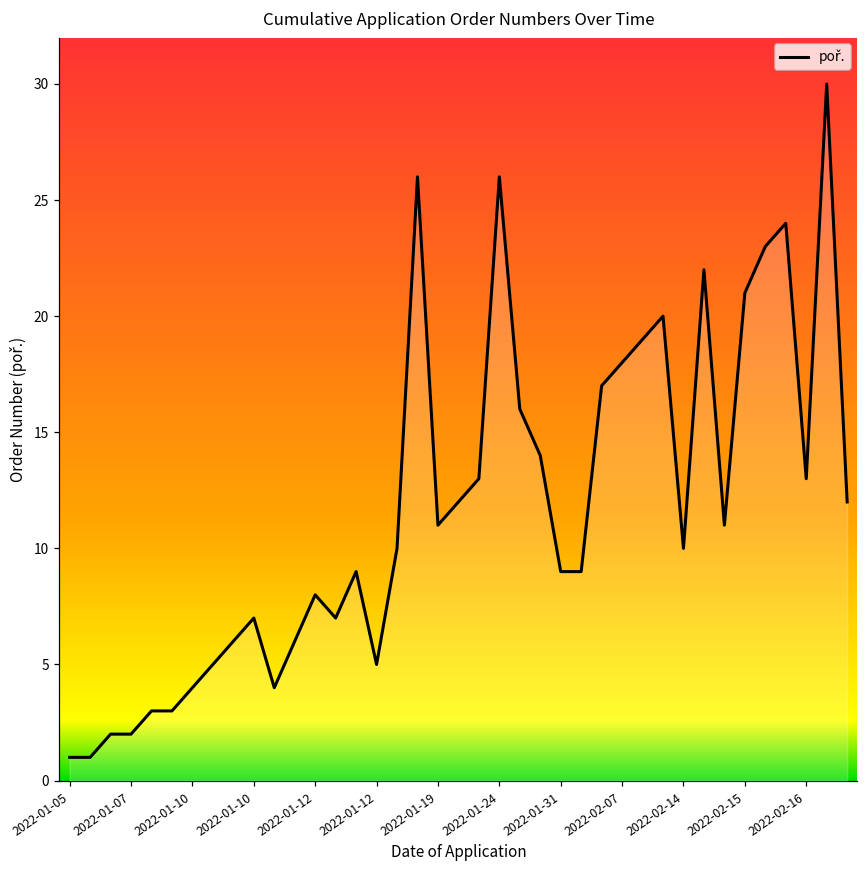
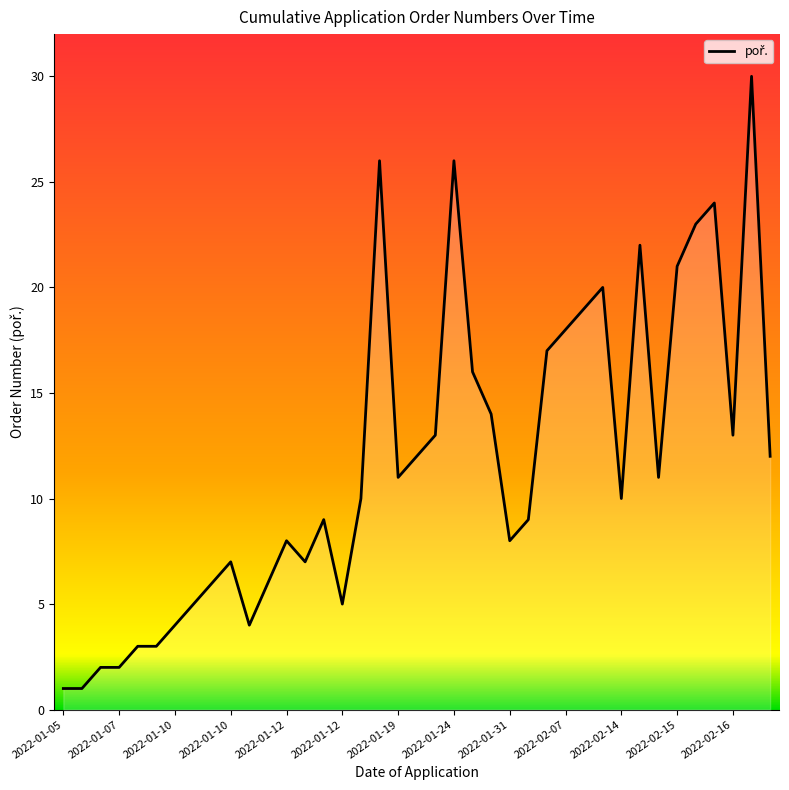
2022-01-31: 9 -> 8
